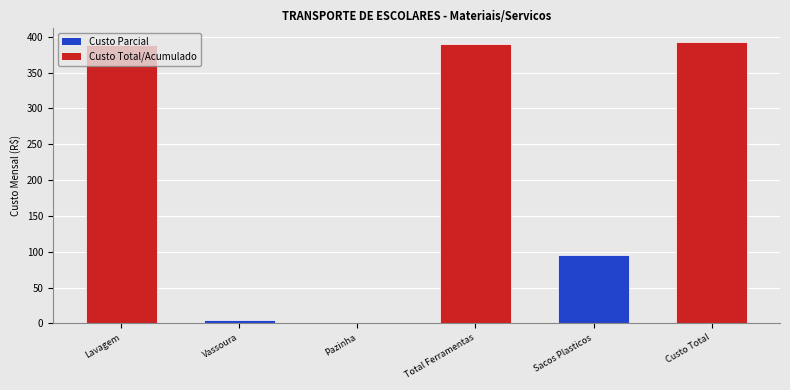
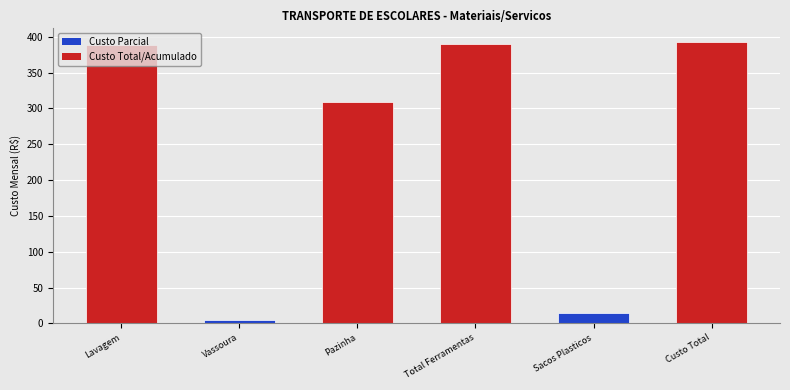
Pazinha: 0 -> 310
Sacos Plasticos: 100 -> 10
